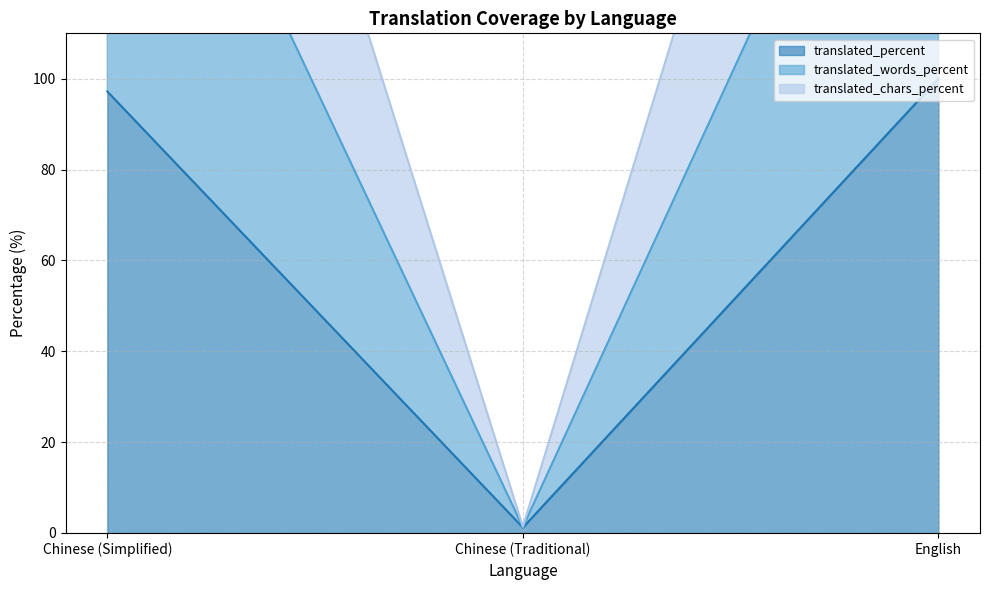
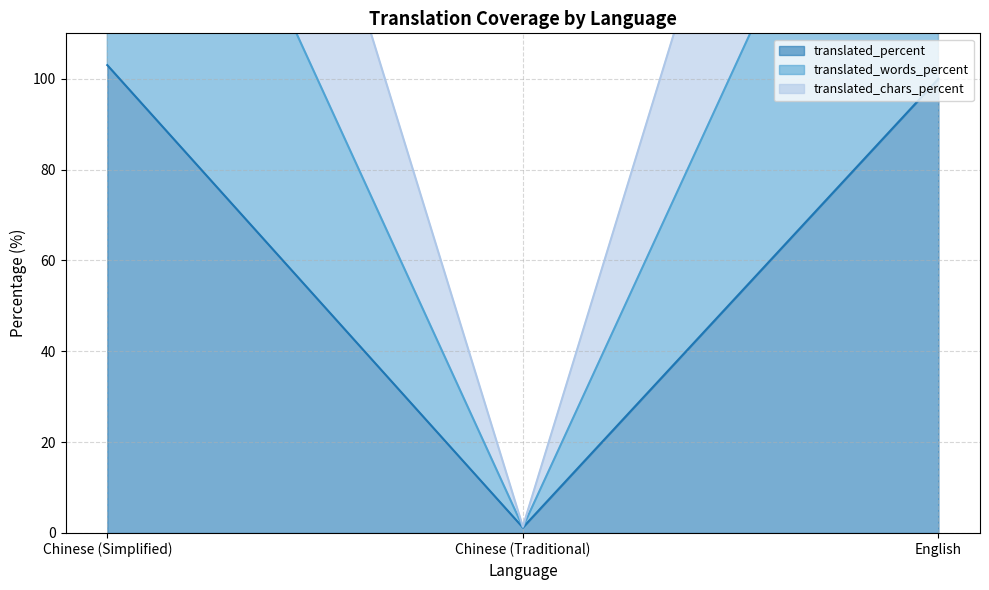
translated_percent, Chinese (Simplified): 97 -> 103
